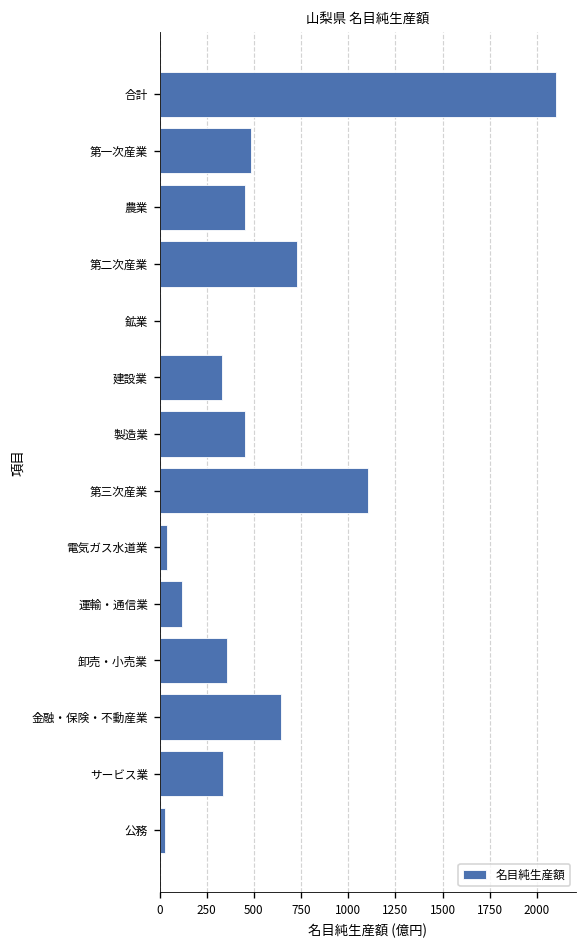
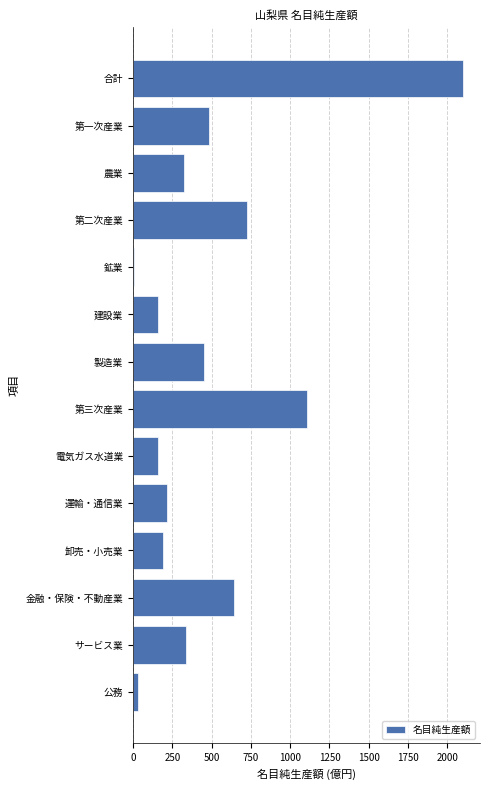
農業: 450 -> 330
建設業: 330 -> 160
電気ガス水道業: 40 -> 160
運輸・通信業: 120 -> 220
卸売・小売業: 360 -> 190
